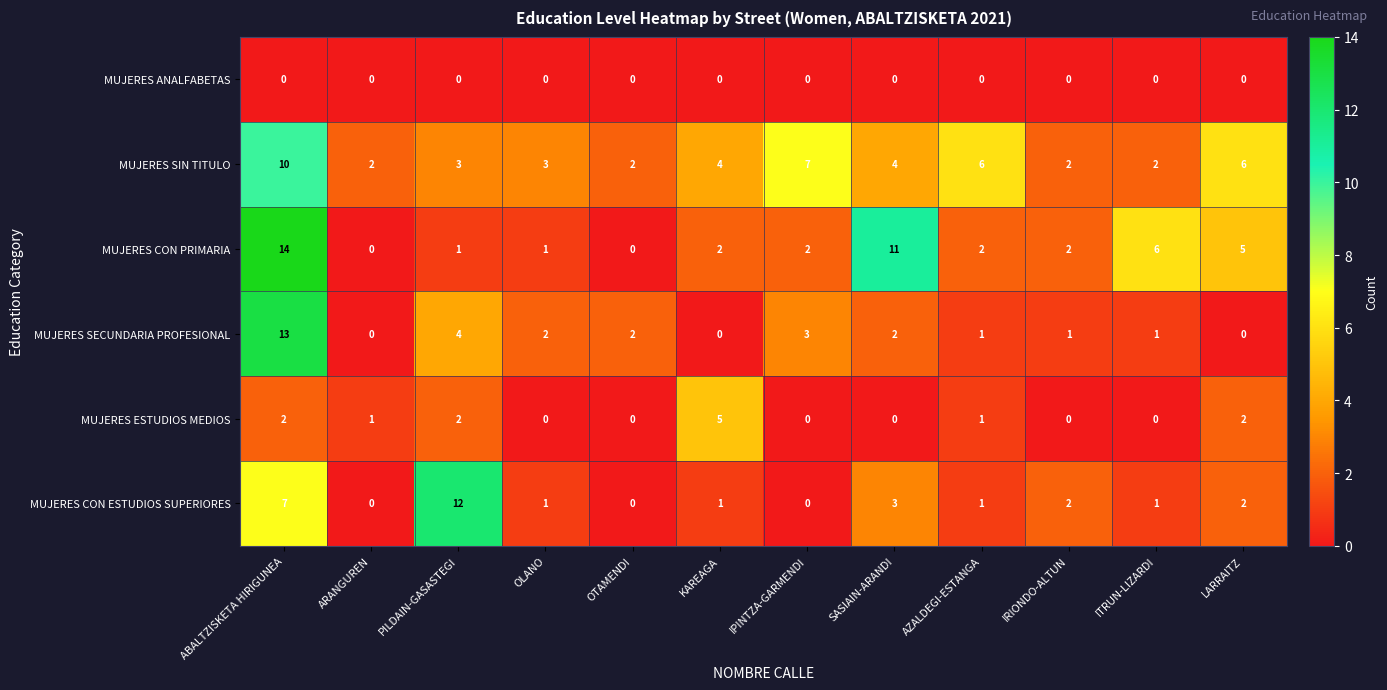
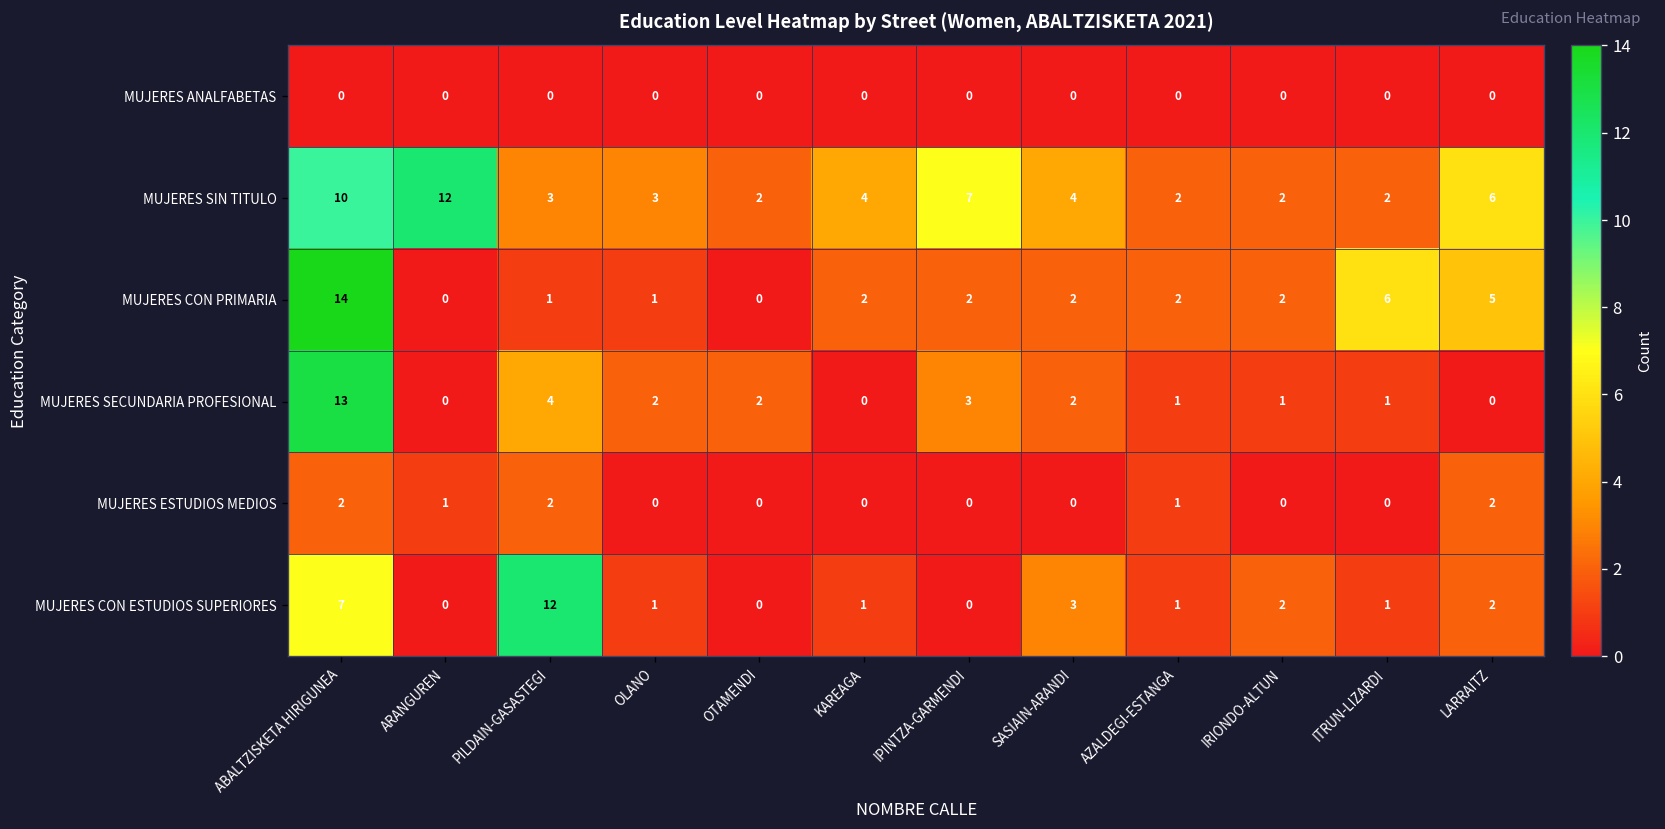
MUJERES SIN TITULO, ARANGUREN: 2 -> 12
MUJERES SIN TITULO, AZALDEGI-ESTANGA: 6 -> 2
MUJERES CON PRIMARIA, SASIAIN-ARANDI: 11 -> 2
MUJERES ESTUDIOS MEDIOS, KAREAGA: 5 -> 0
